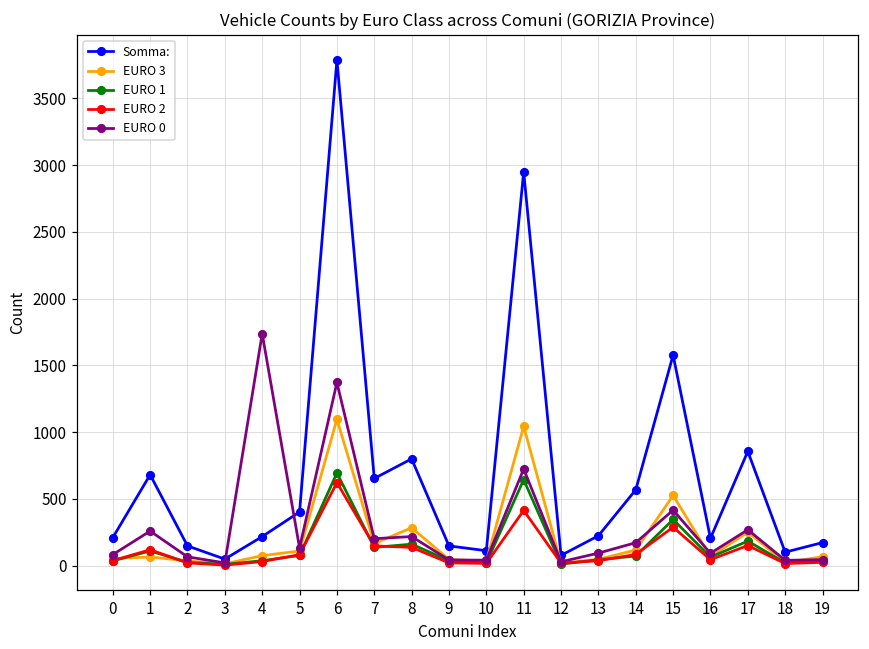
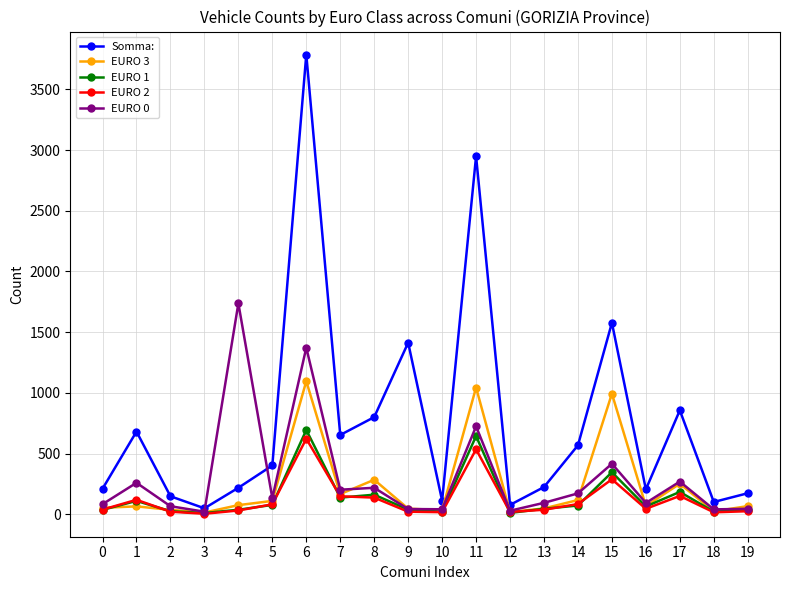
Somma:, 9: 150 -> 1410
EURO 2, 11: 410 -> 540
EURO 3, 15: 530 -> 990
